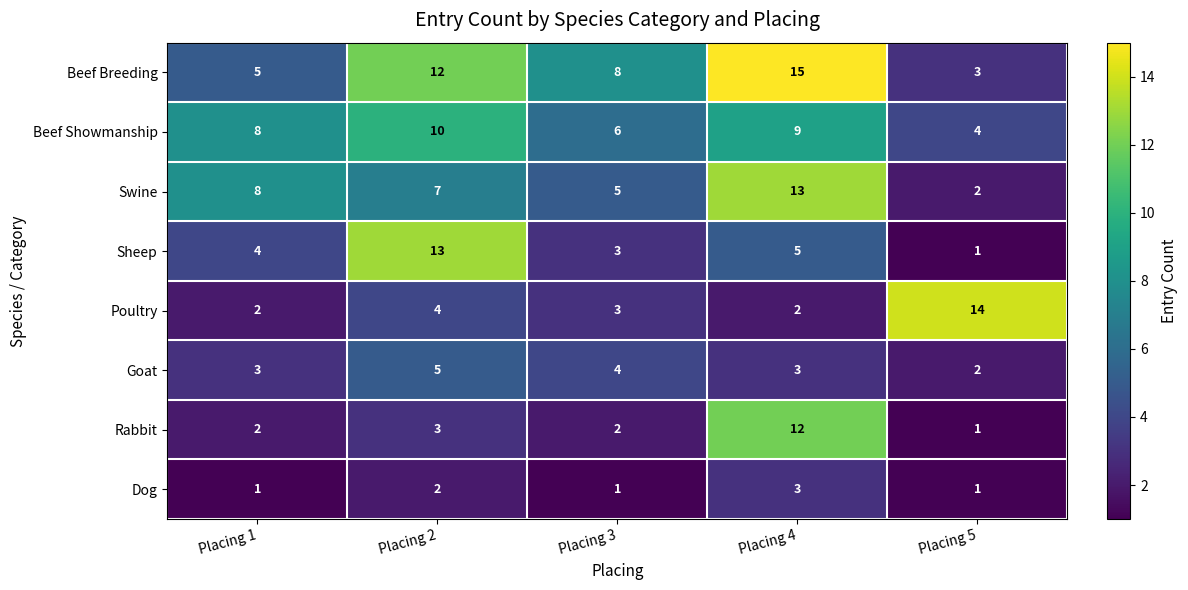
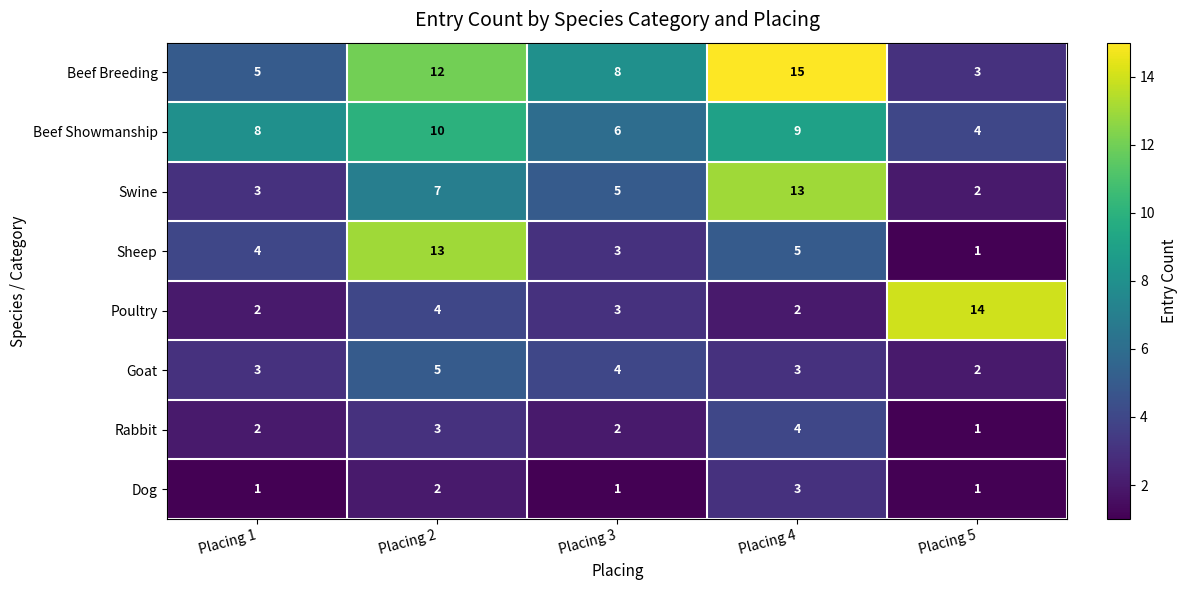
Swine, Placing 1: 8 -> 3
Rabbit, Placing 4: 12 -> 4
